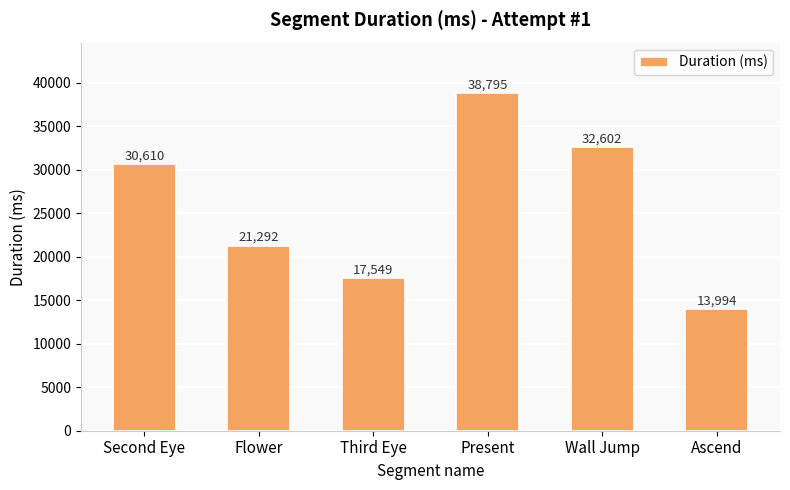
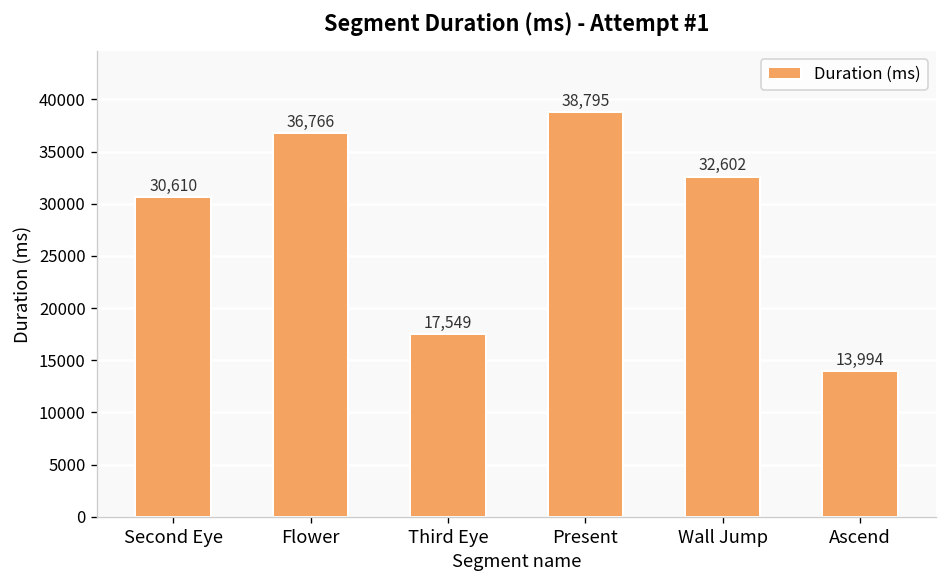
Flower: 21,292 -> 36,766
